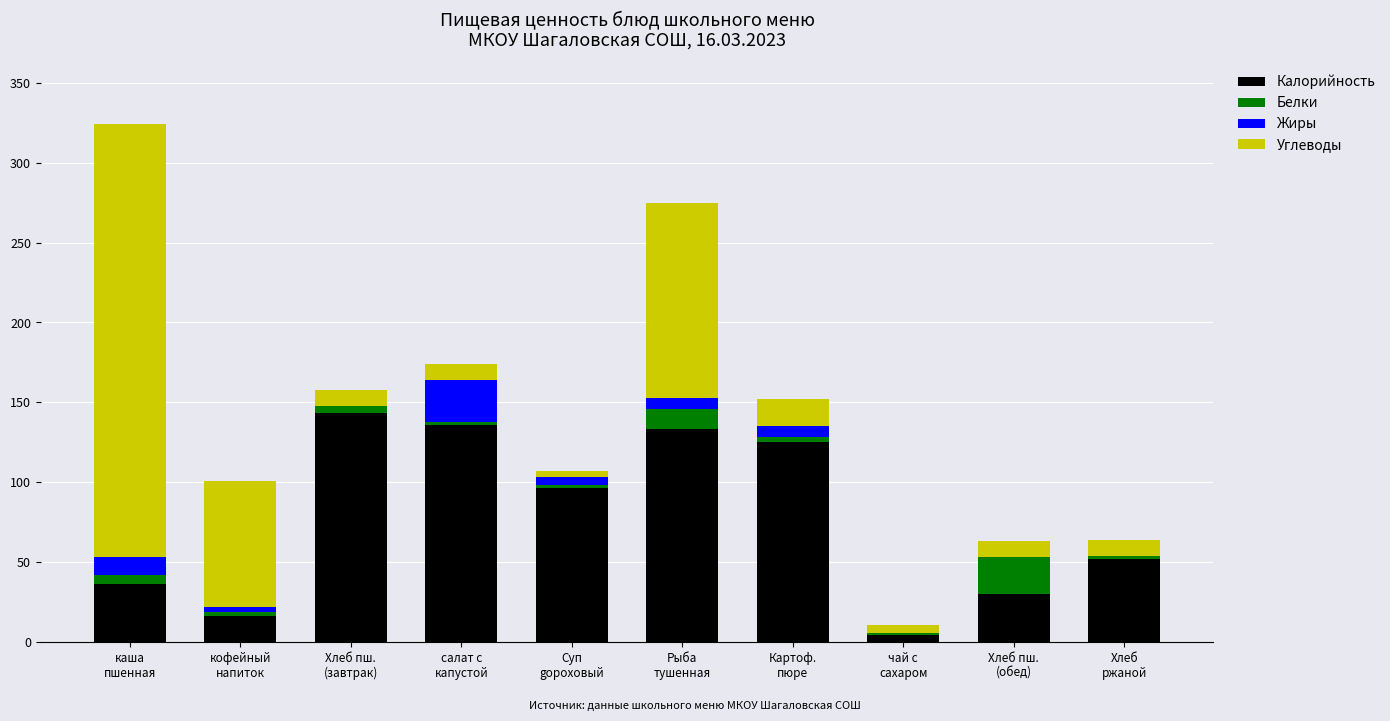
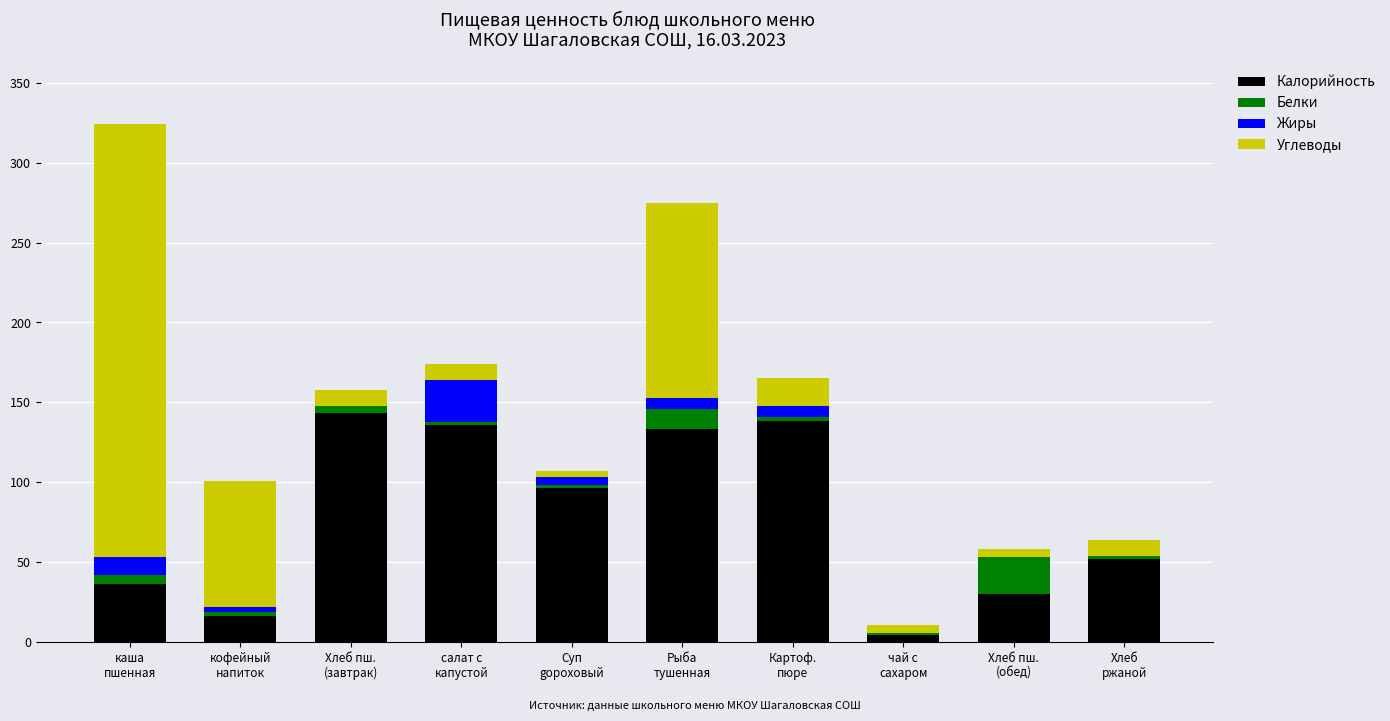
Калорийность, Картоф. пюре: 125 -> 138
Углеводы, Хлеб пш. (обед): 10 -> 5
